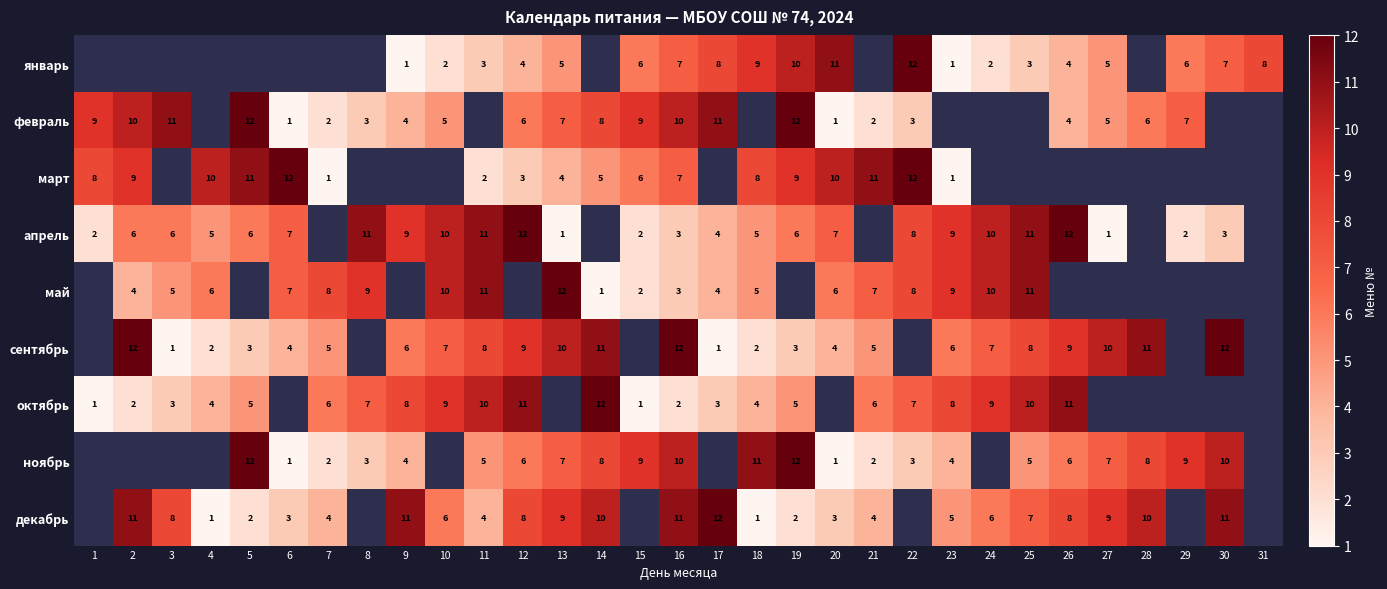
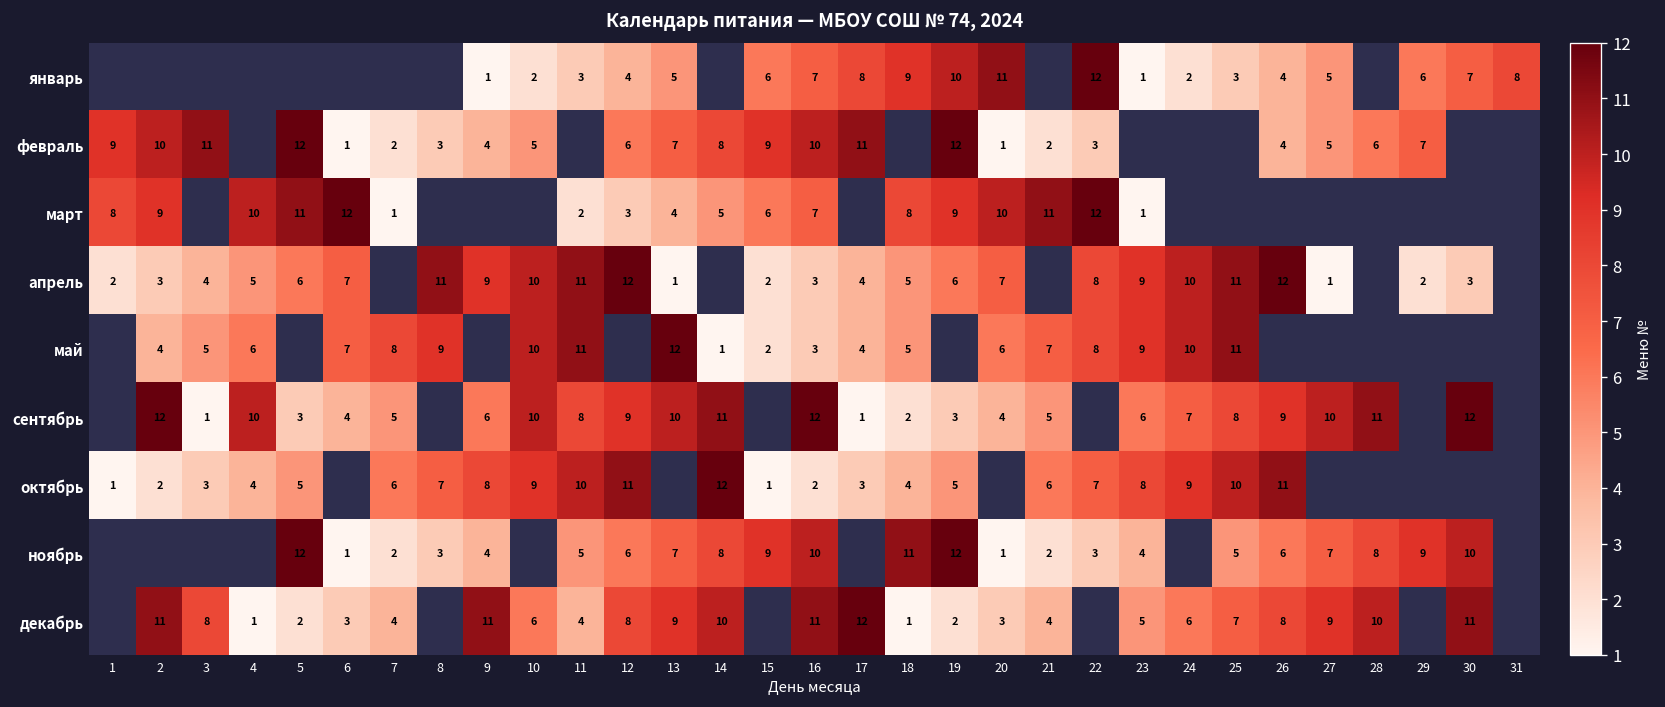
апрель, 2: 6 -> 3
апрель, 3: 6 -> 4
сентябрь, 4: 2 -> 10
сентябрь, 10: 7 -> 10
